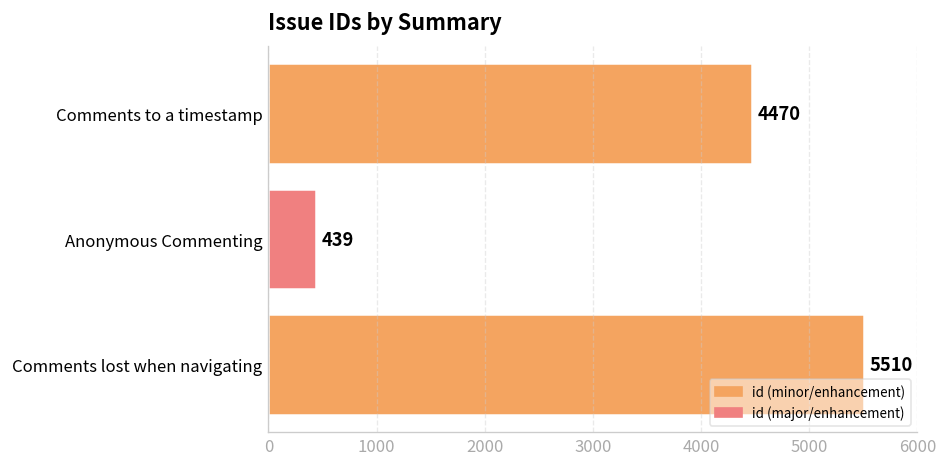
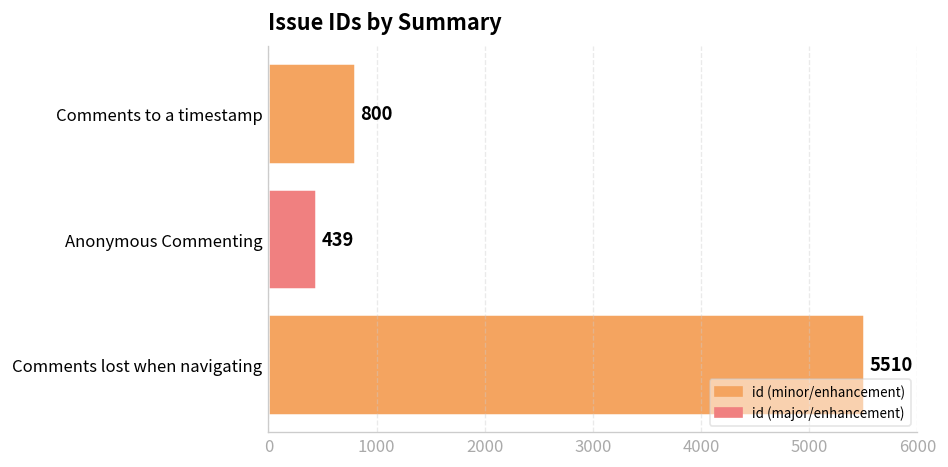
Comments to a timestamp: 4470 -> 800
